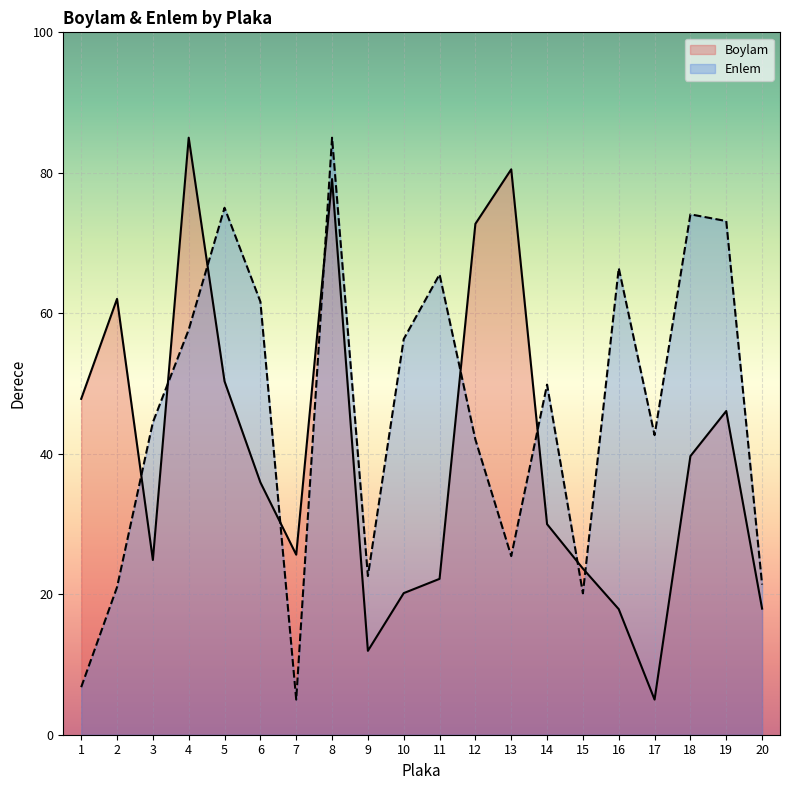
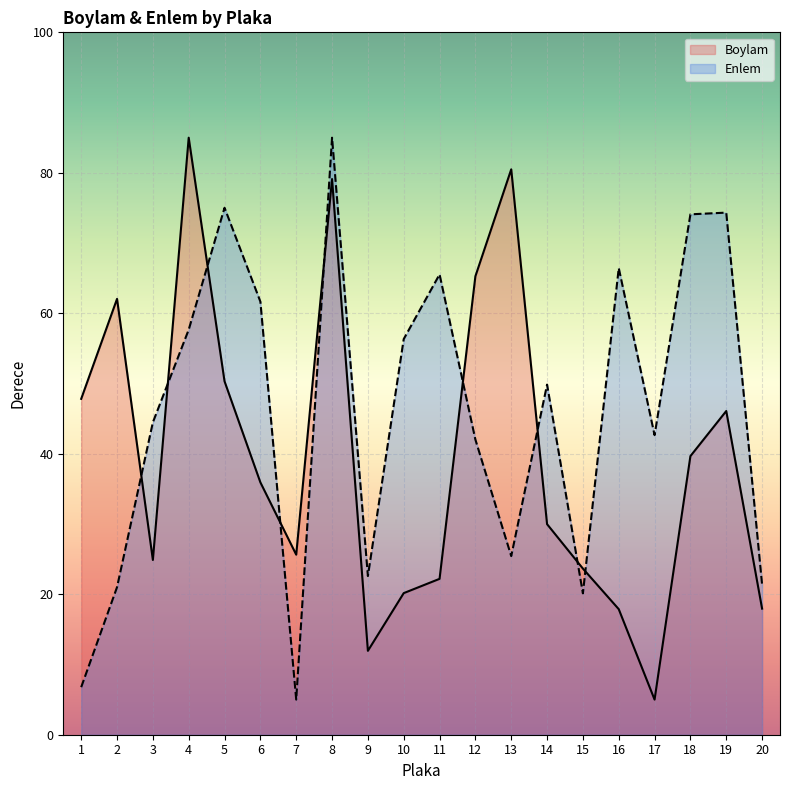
Boylam, 12: 73 -> 65
Enlem, 19: 73 -> 74
